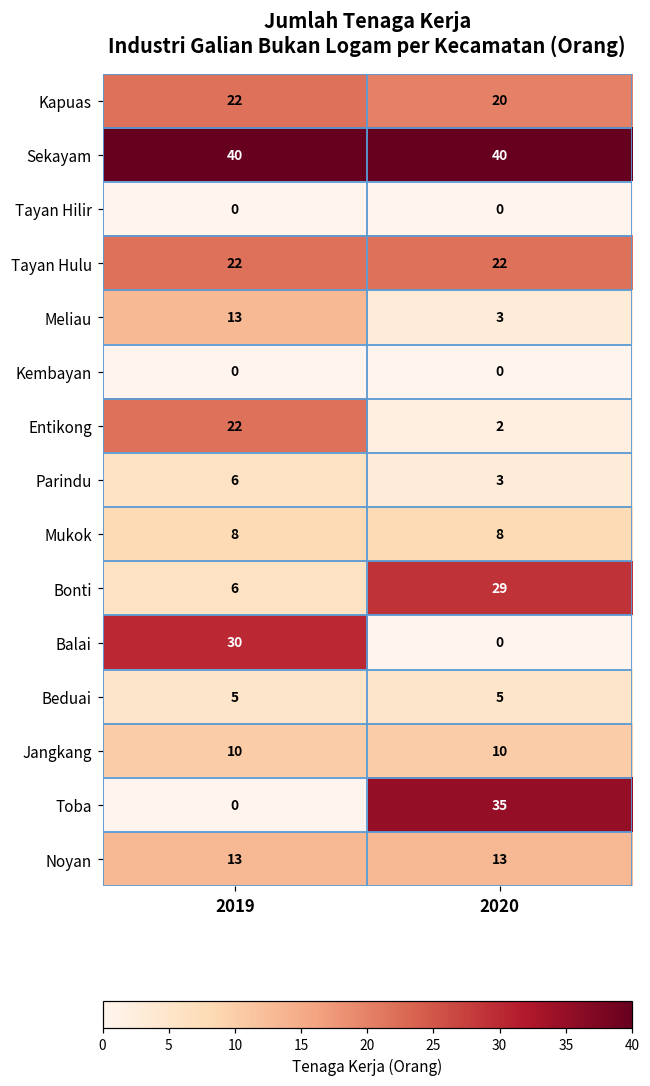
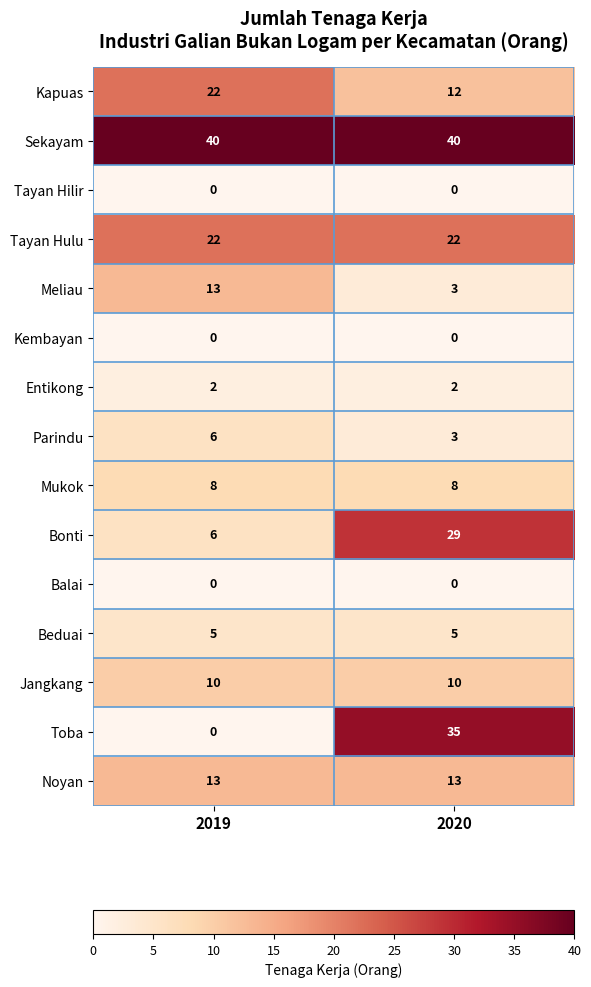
Kapuas, 2020: 20 -> 12
Entikong, 2019: 22 -> 2
Balai, 2019: 30 -> 0
